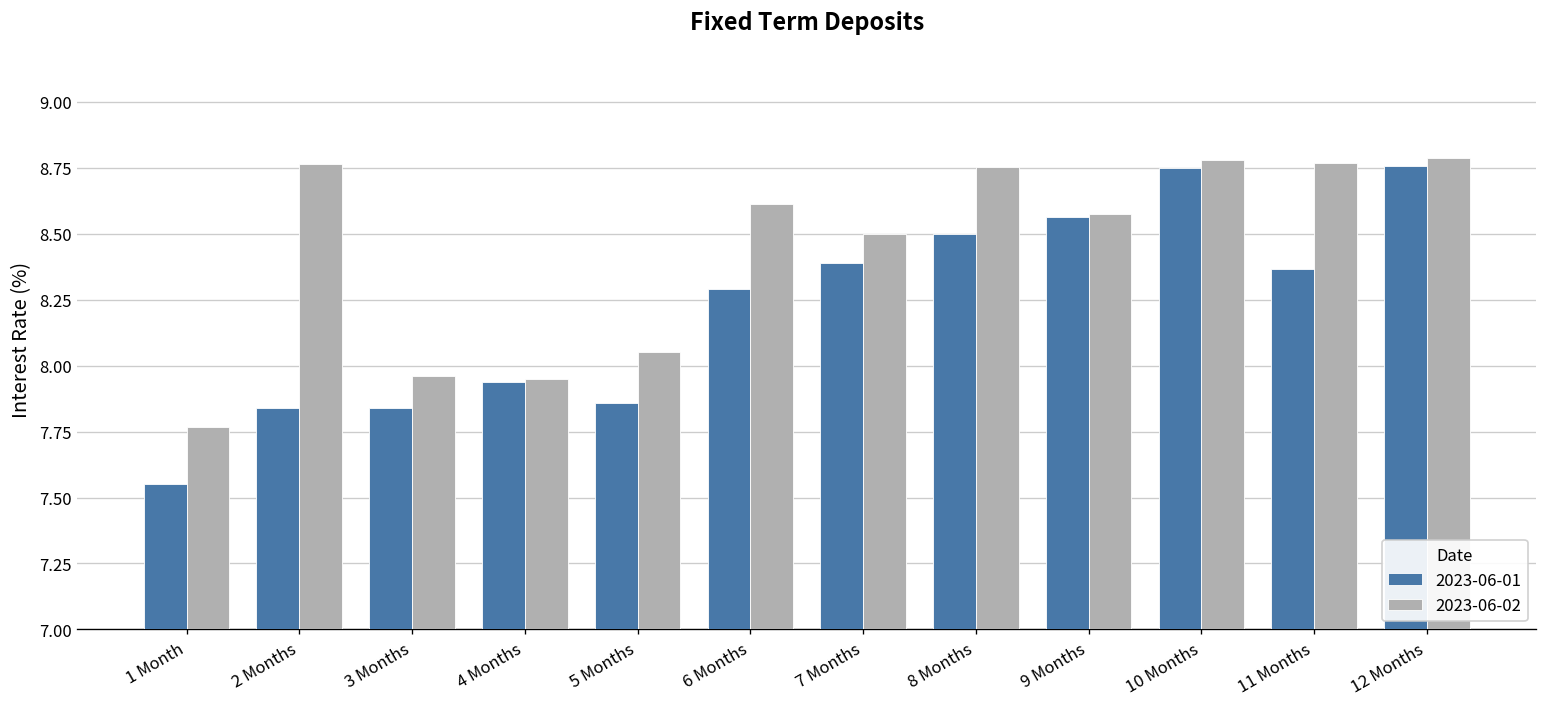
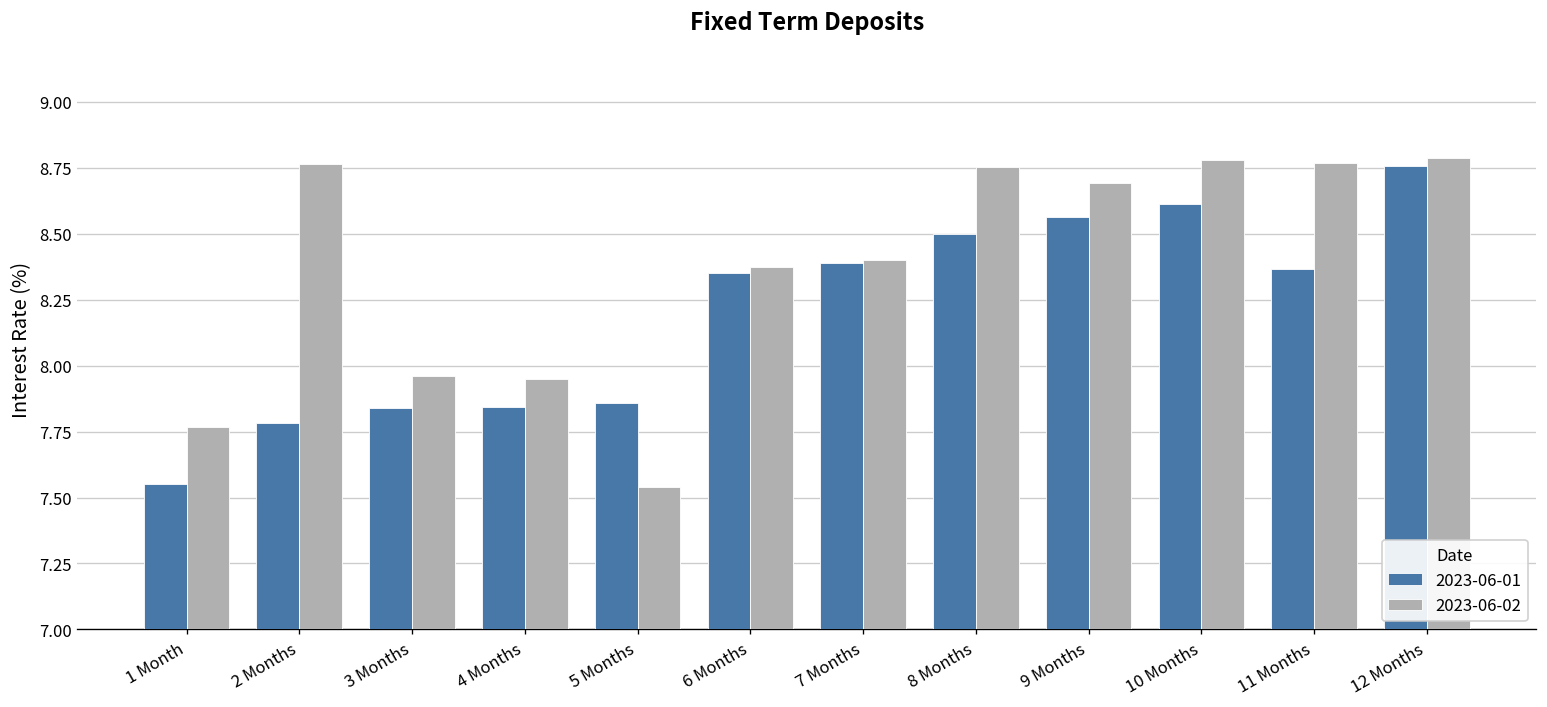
2023-06-01, 2 Months: 7.84 -> 7.78
2023-06-01, 4 Months: 7.94 -> 7.84
2023-06-02, 5 Months: 8.05 -> 7.54
2023-06-01, 6 Months: 8.29 -> 8.35
2023-06-02, 6 Months: 8.61 -> 8.38
2023-06-02, 7 Months: 8.5 -> 8.4
2023-06-02, 9 Months: 8.58 -> 8.69
2023-06-01, 10 Months: 8.75 -> 8.61
